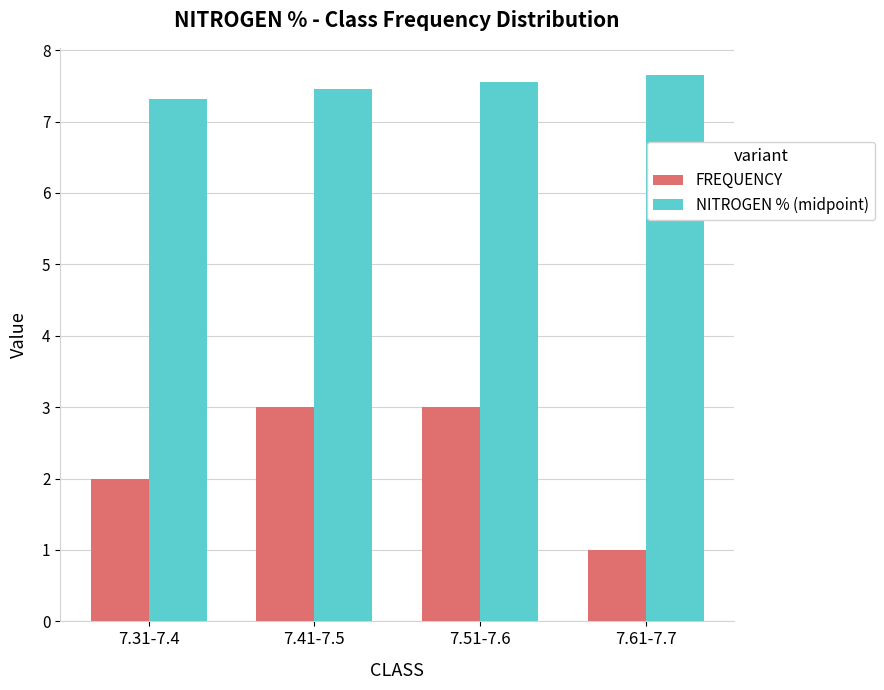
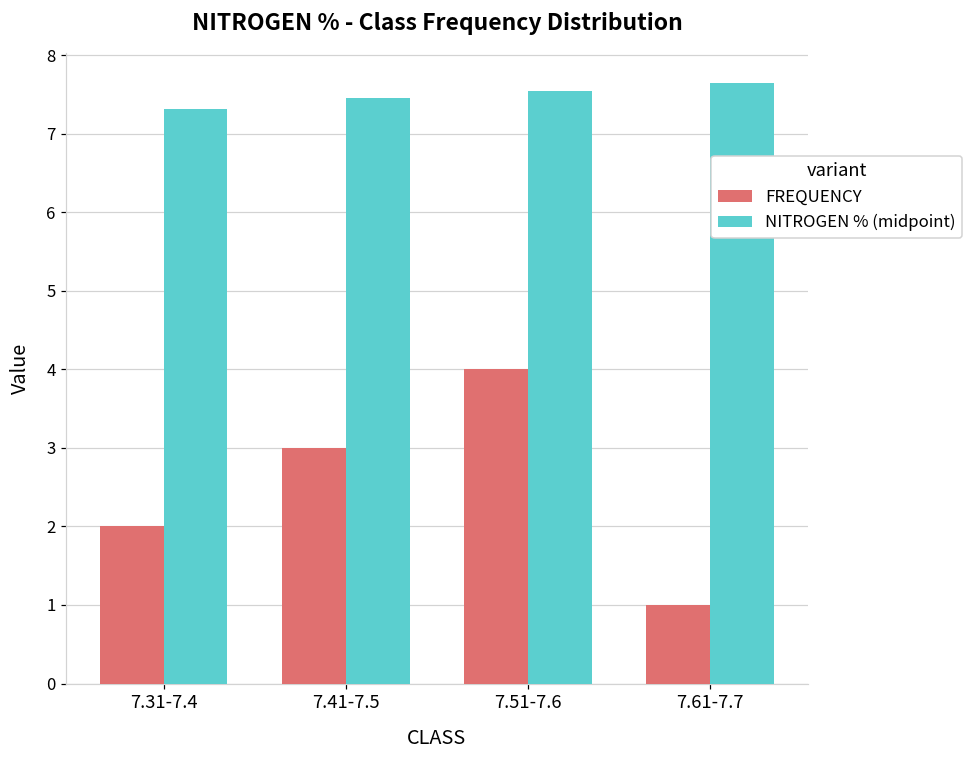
FREQUENCY, 7.51-7.6: 3 -> 4
